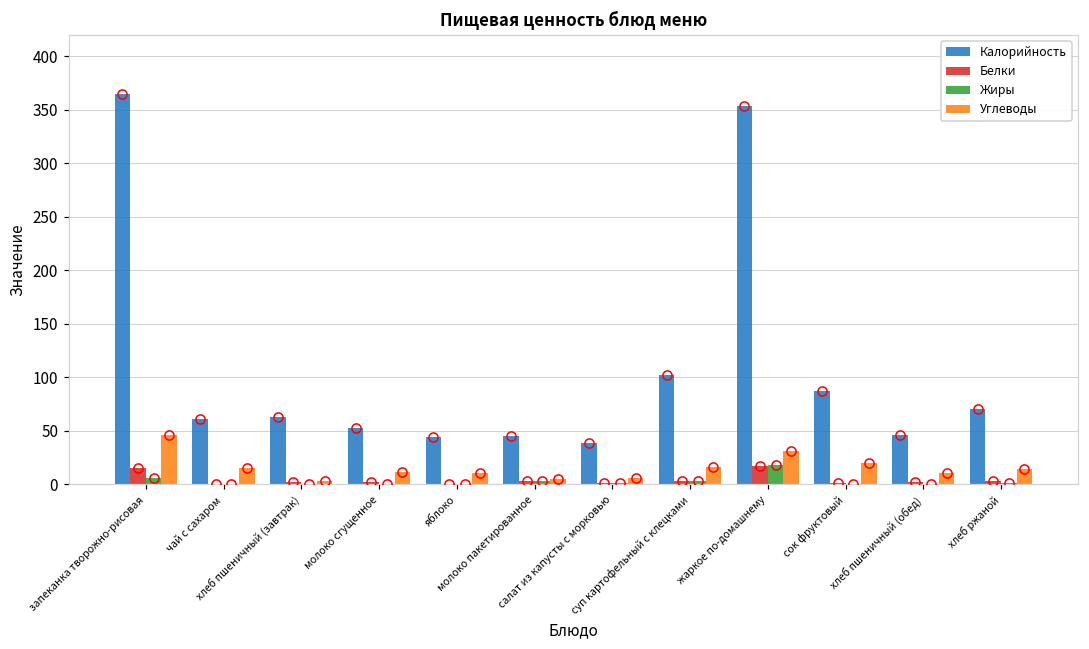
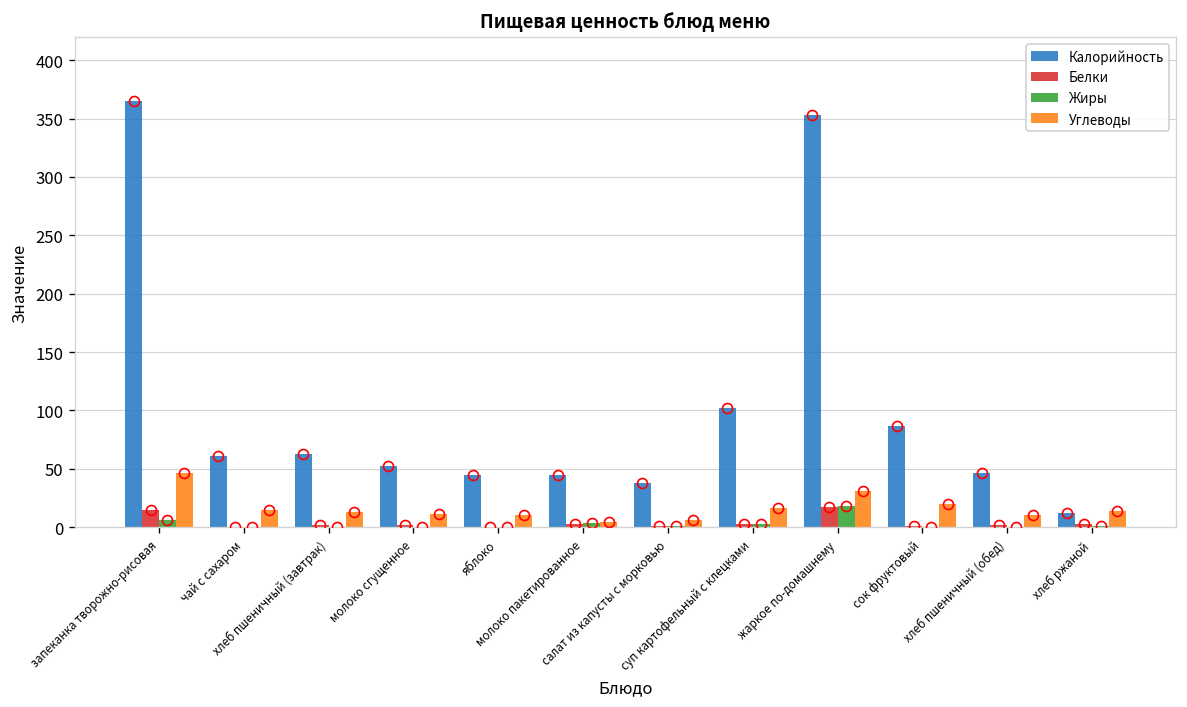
Углеводы, хлеб пшеничный (завтрак): 0 -> 10
Калорийность, хлеб ржаной: 70 -> 10
